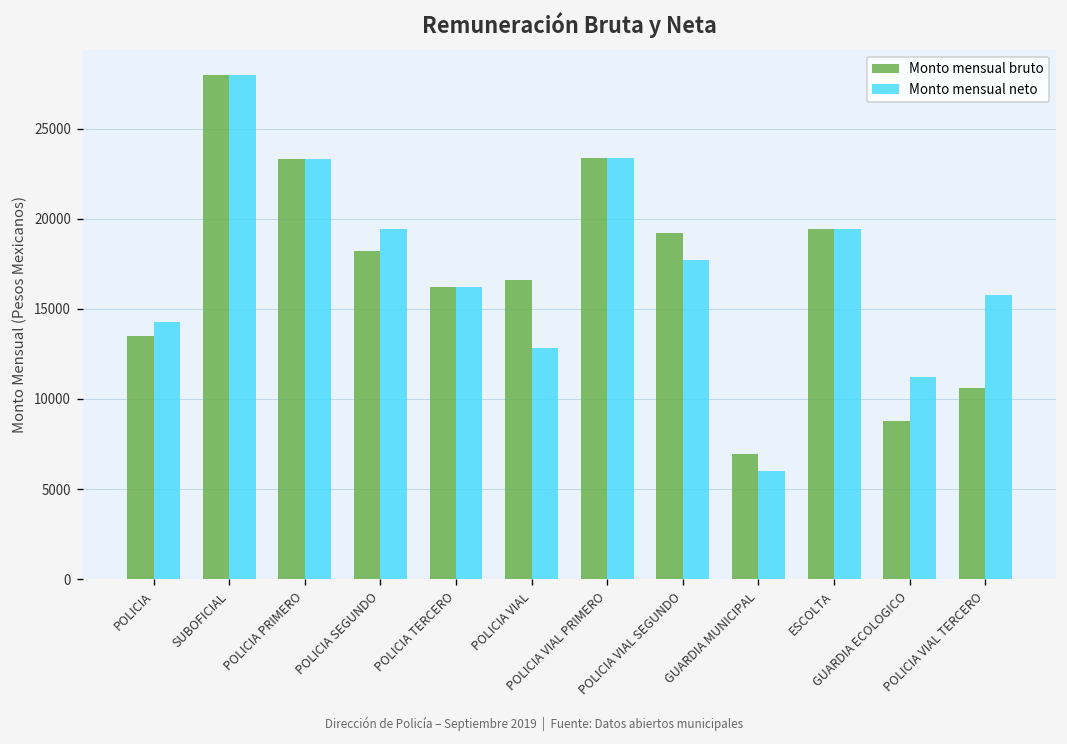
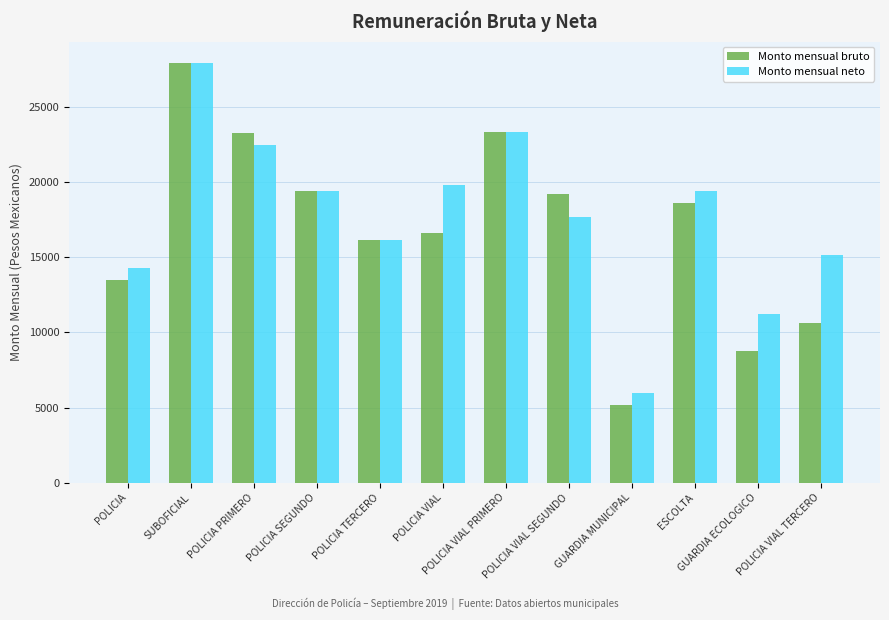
Monto mensual neto, POLICIA PRIMERO: 23300 -> 22500
Monto mensual bruto, POLICIA SEGUNDO: 18200 -> 19400
Monto mensual neto, POLICIA VIAL: 12800 -> 19800
Monto mensual bruto, GUARDIA MUNICIPAL: 6900 -> 5200
Monto mensual bruto, ESCOLTA: 19400 -> 18600
Monto mensual neto, POLICIA VIAL TERCERO: 15800 -> 15100
